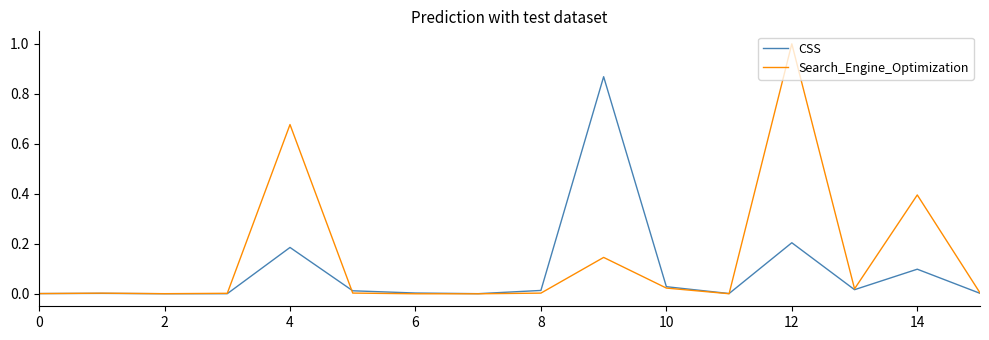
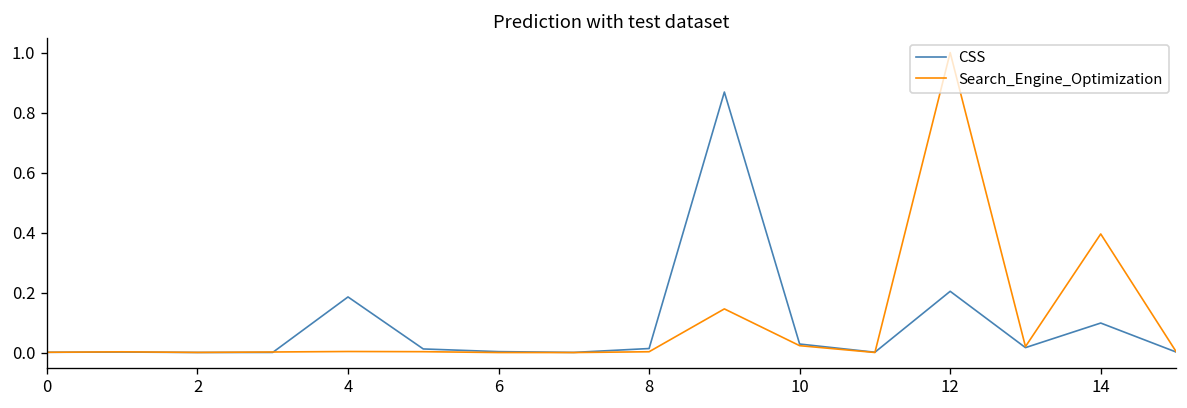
Search_Engine_Optimization, 4: 0.68 -> 0.00
